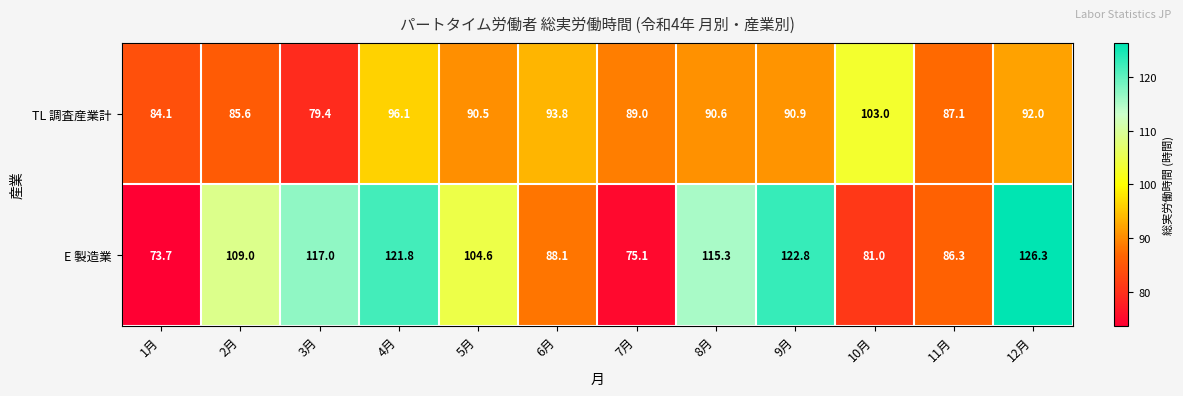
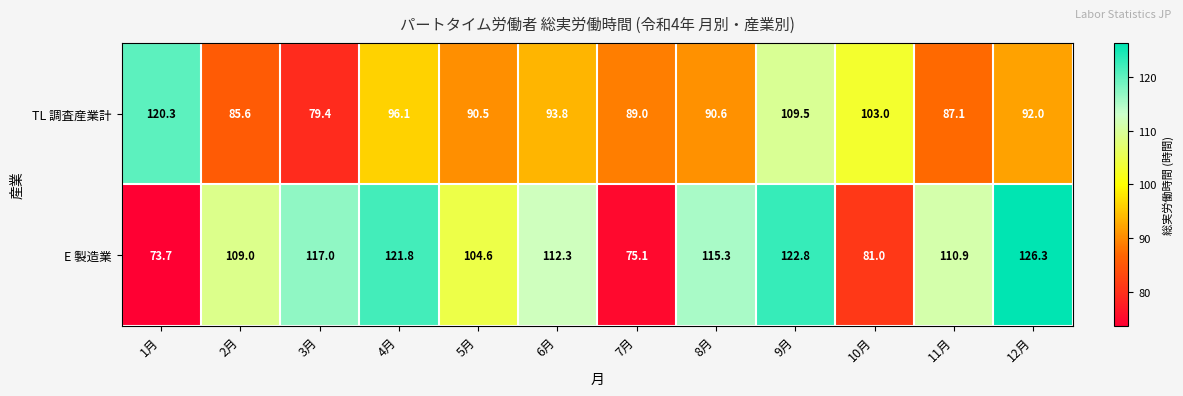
TL 調査産業計, 1月: 84.1 -> 120.3
TL 調査産業計, 9月: 90.9 -> 109.5
E 製造業, 6月: 88.1 -> 112.3
E 製造業, 11月: 86.3 -> 110.9
